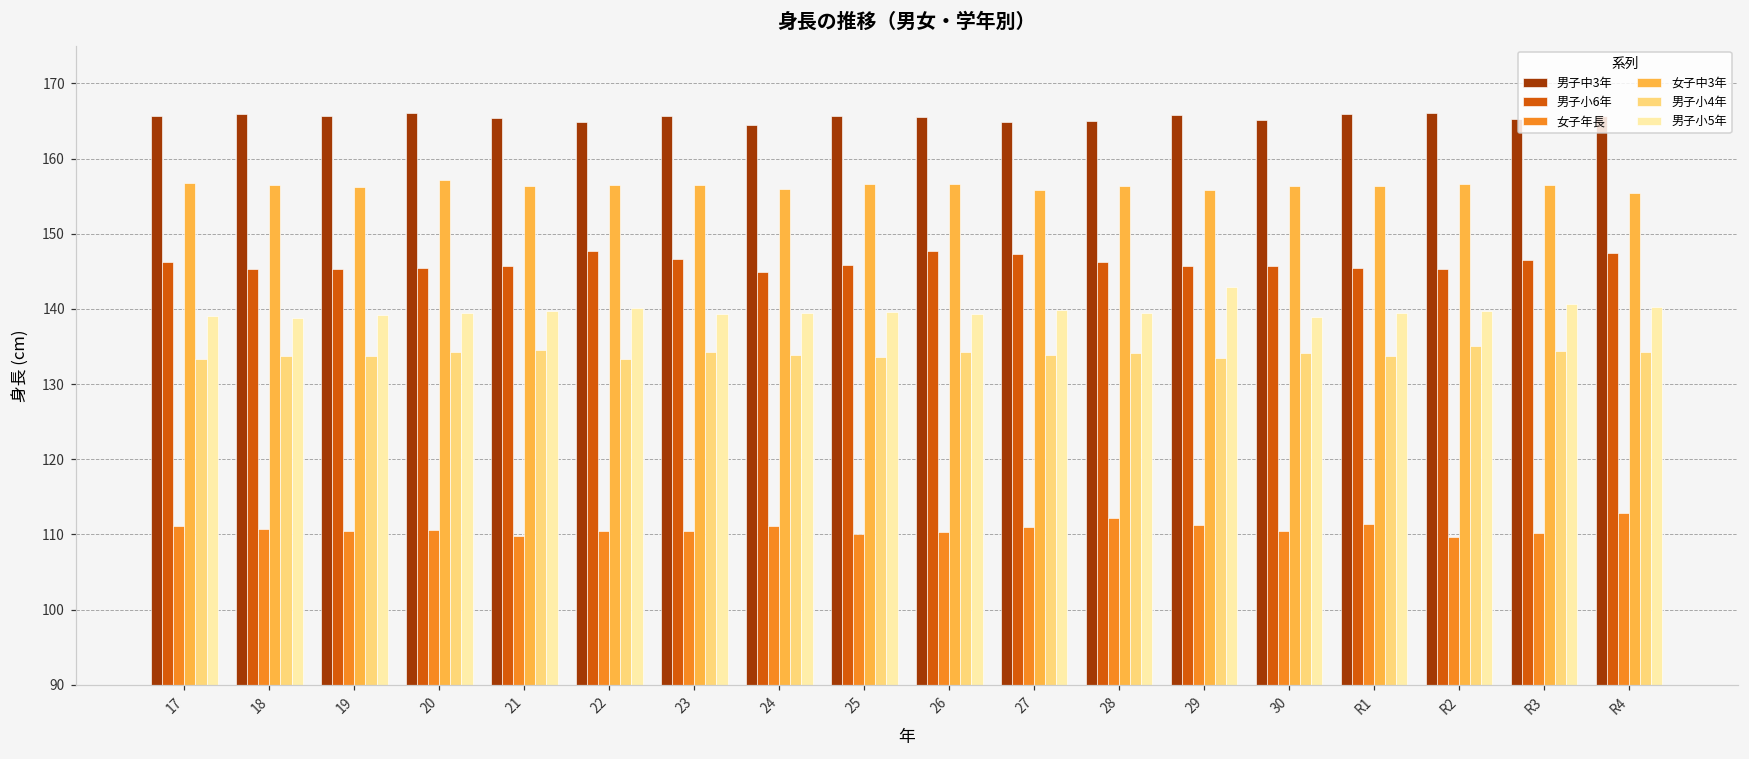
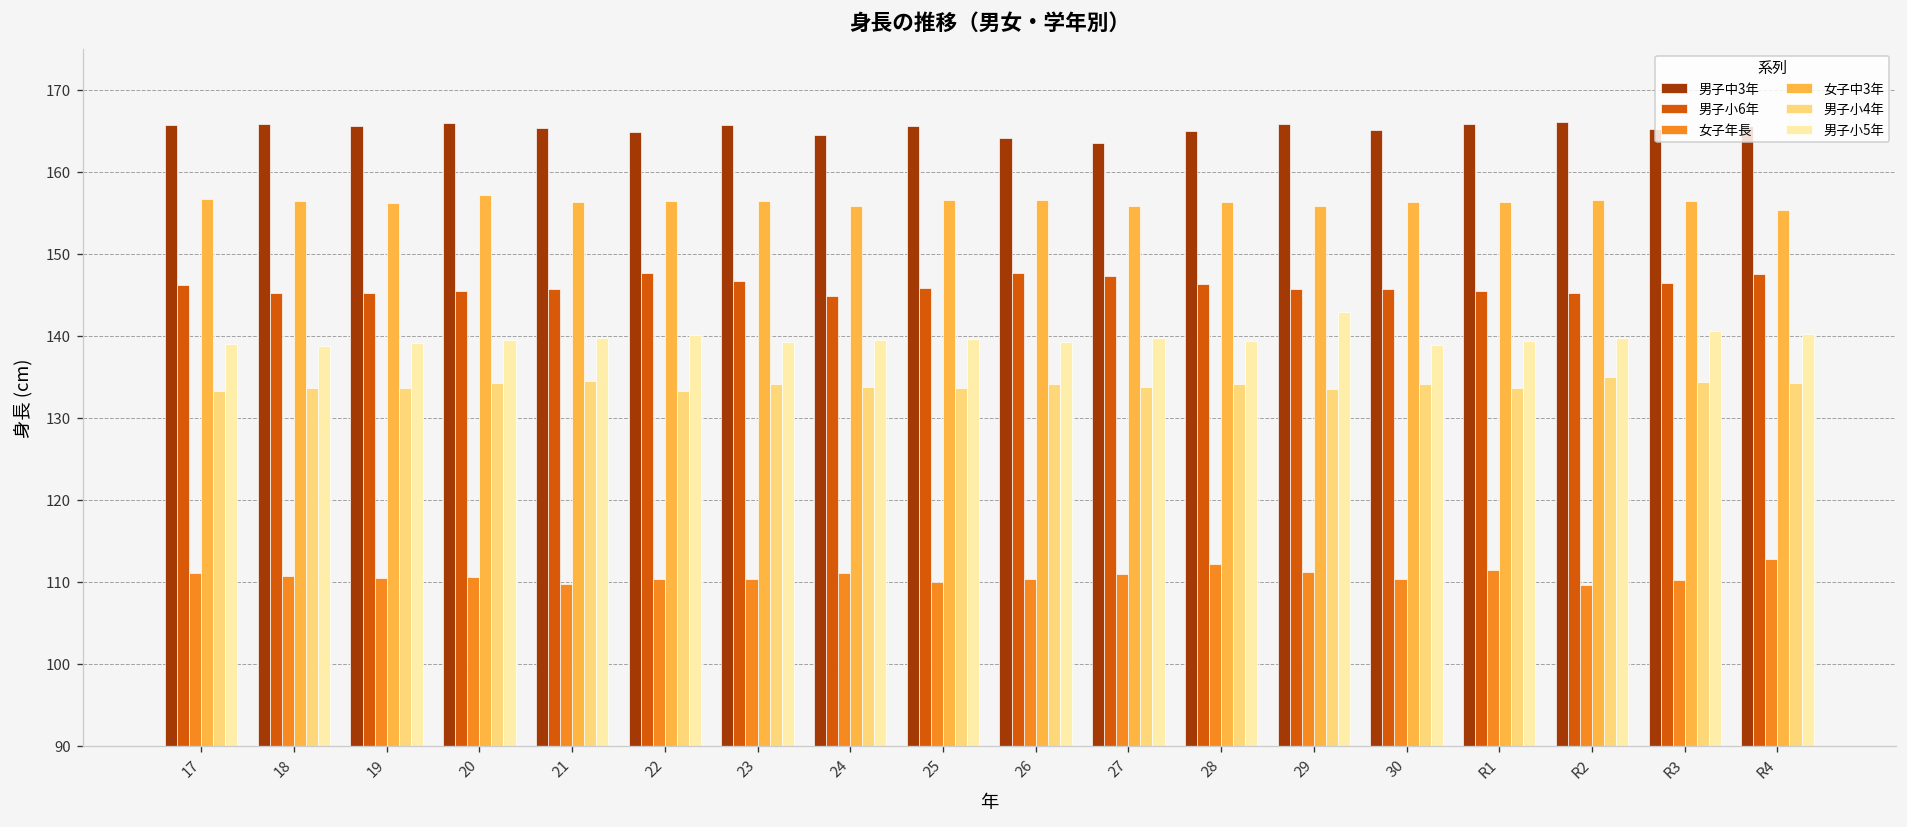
男子中3年, 26: 166 -> 164
男子中3年, 27: 165 -> 164
